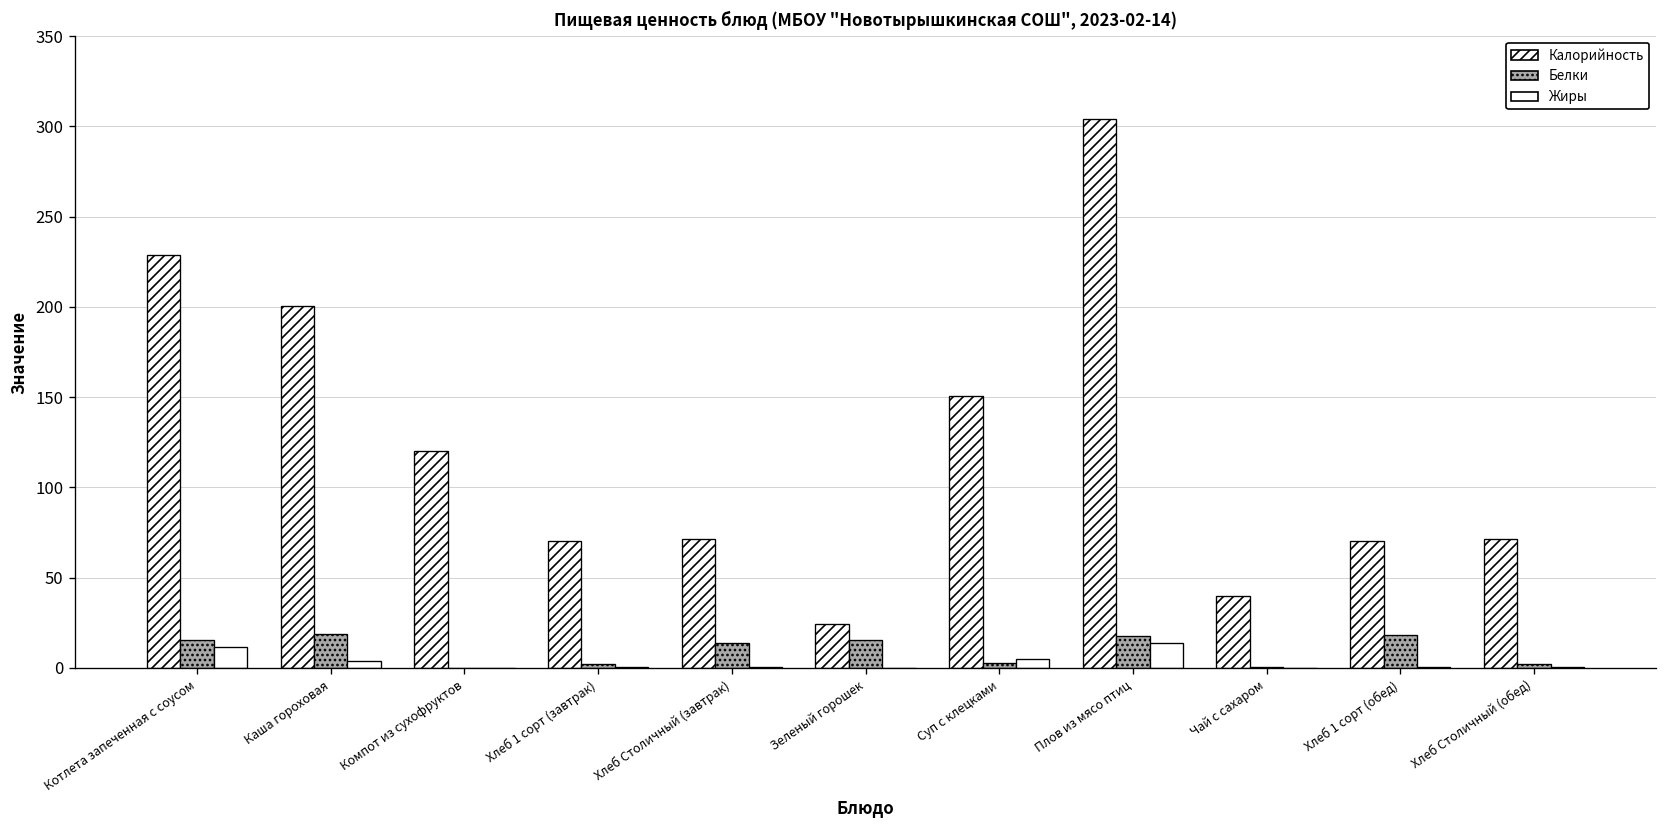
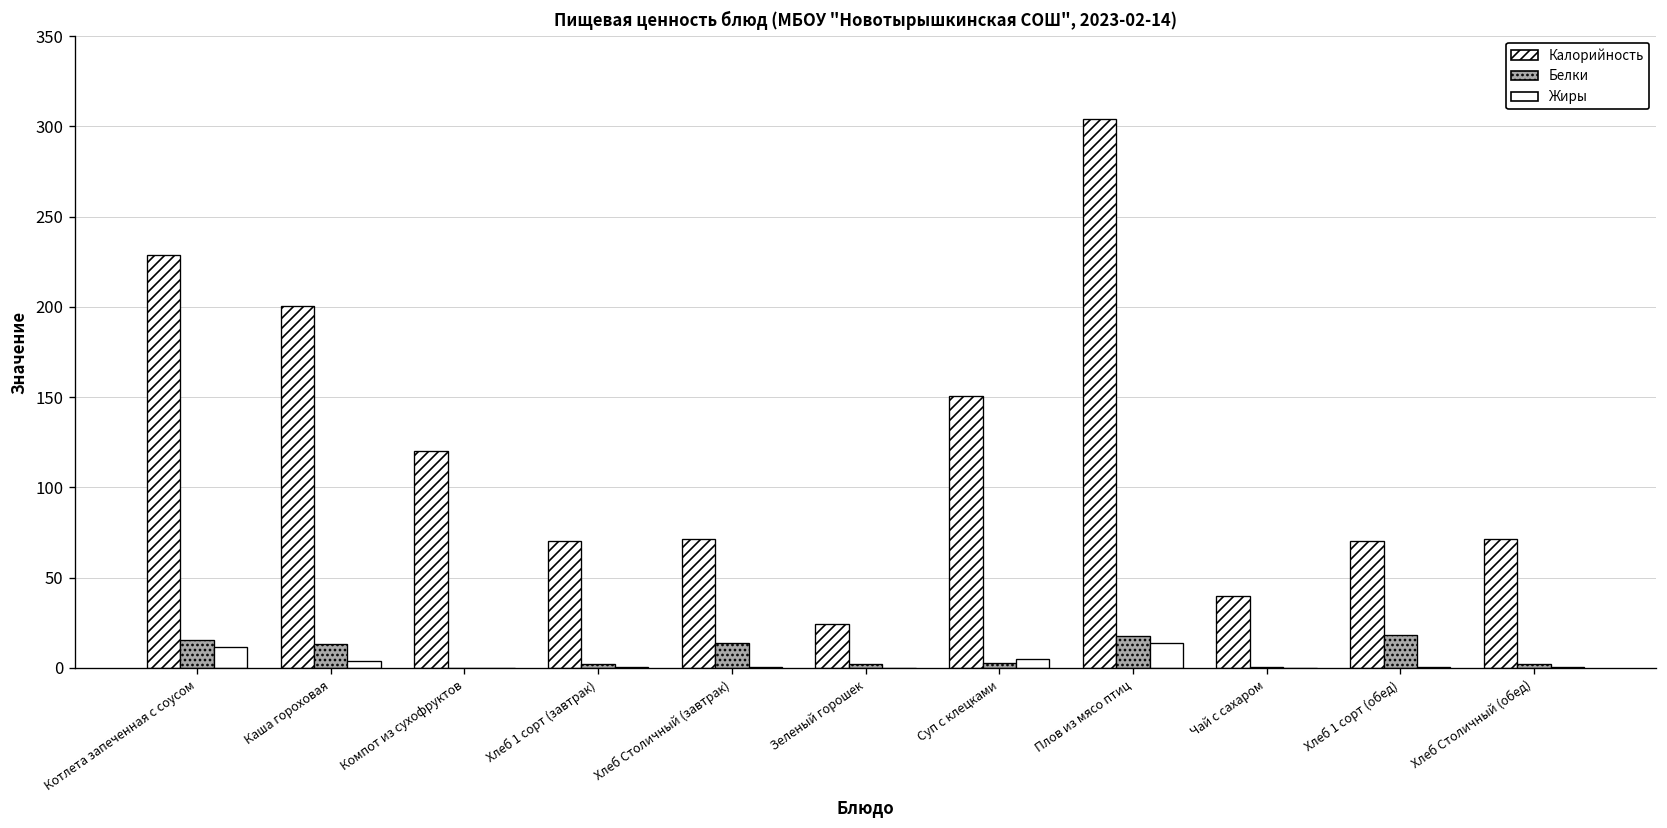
Белки, Каша гороховая: 19 -> 13
Белки, Зеленый горошек: 15 -> 2
